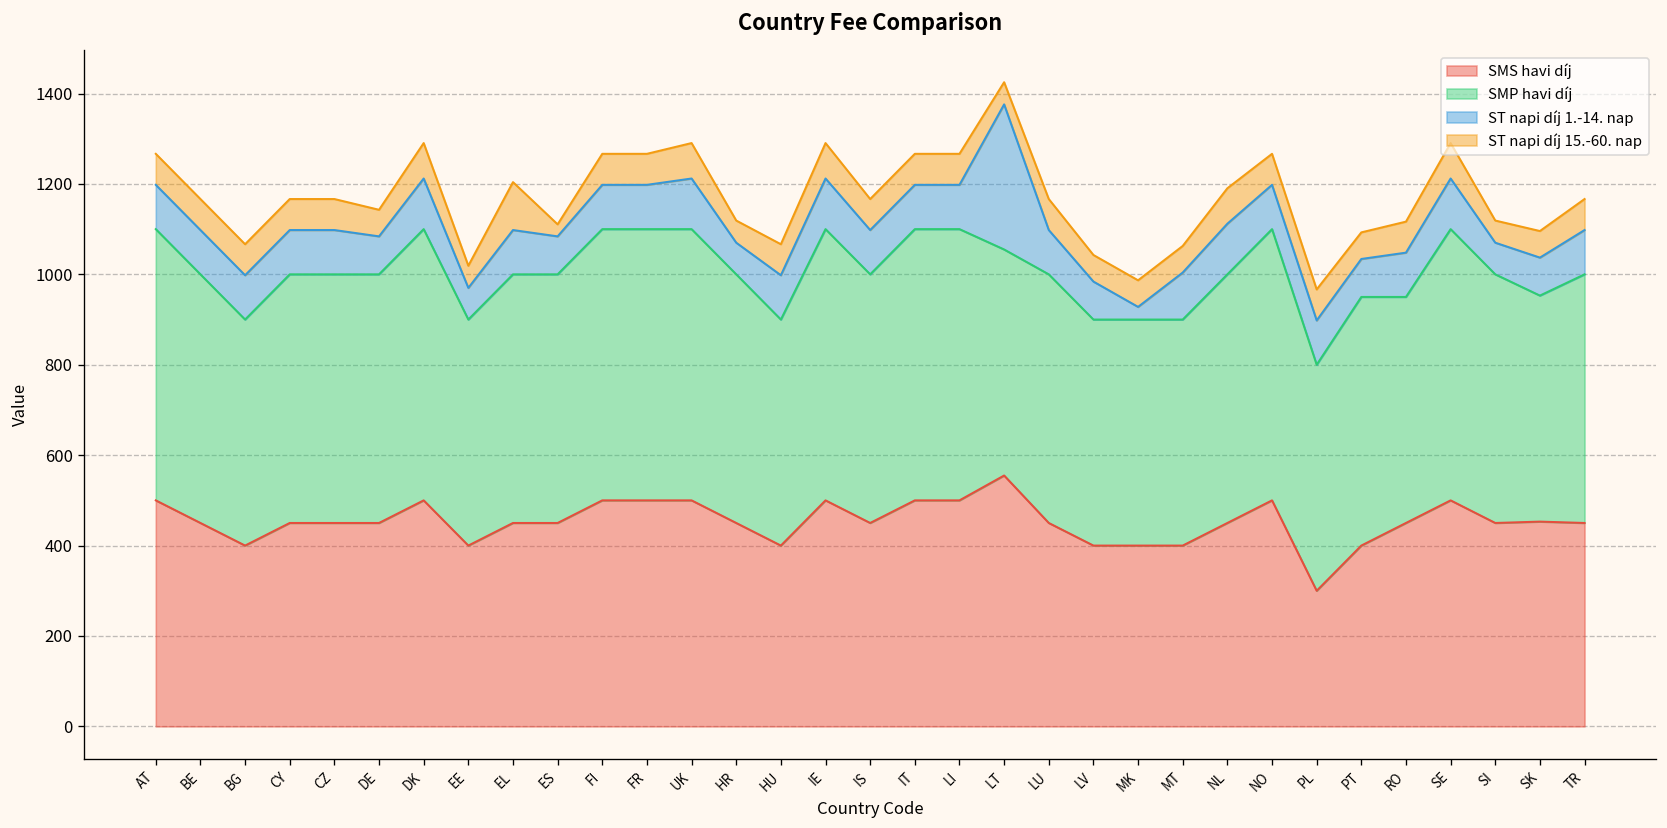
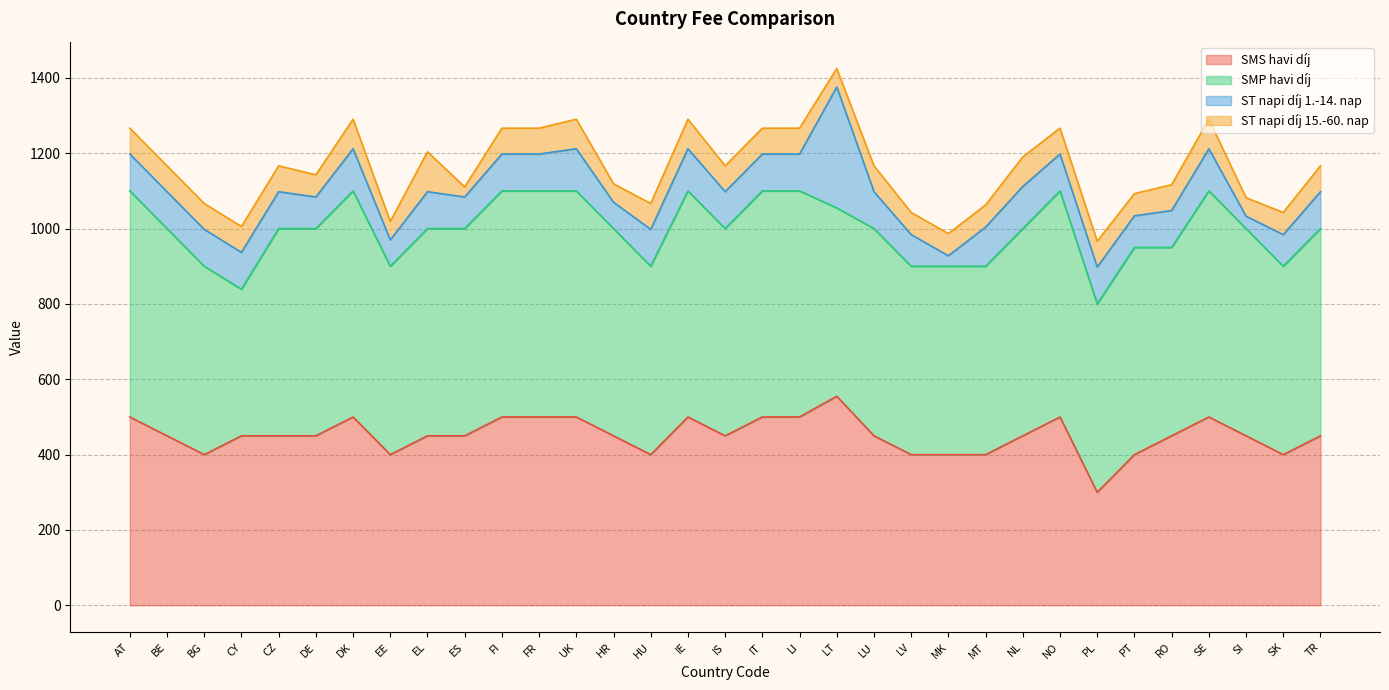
SMP havi díj, CY: 550 -> 390
ST napi díj 1.-14. nap, SI: 70 -> 30
SMS havi díj, SK: 450 -> 400
